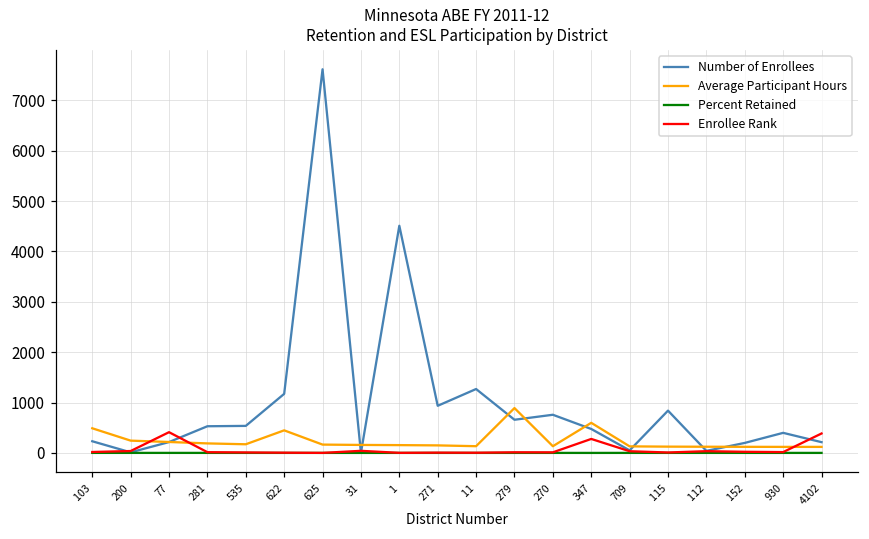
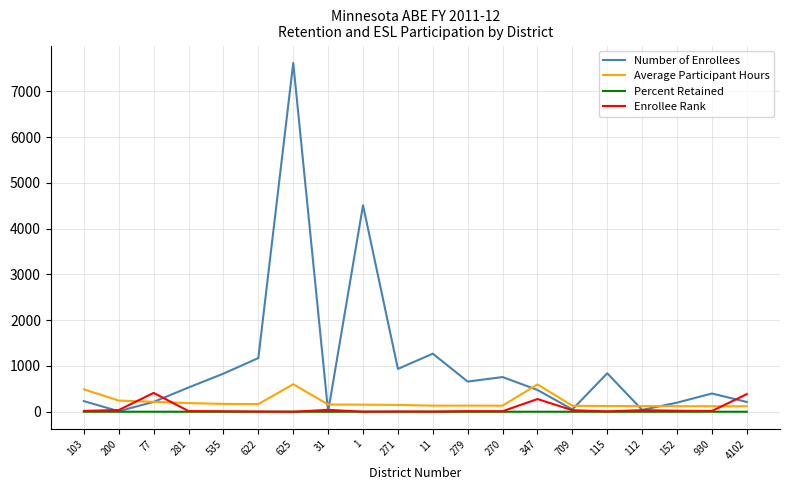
Number of Enrollees, 535: 500 -> 800
Average Participant Hours, 622: 400 -> 200
Average Participant Hours, 625: 200 -> 600
Average Participant Hours, 279: 900 -> 100
